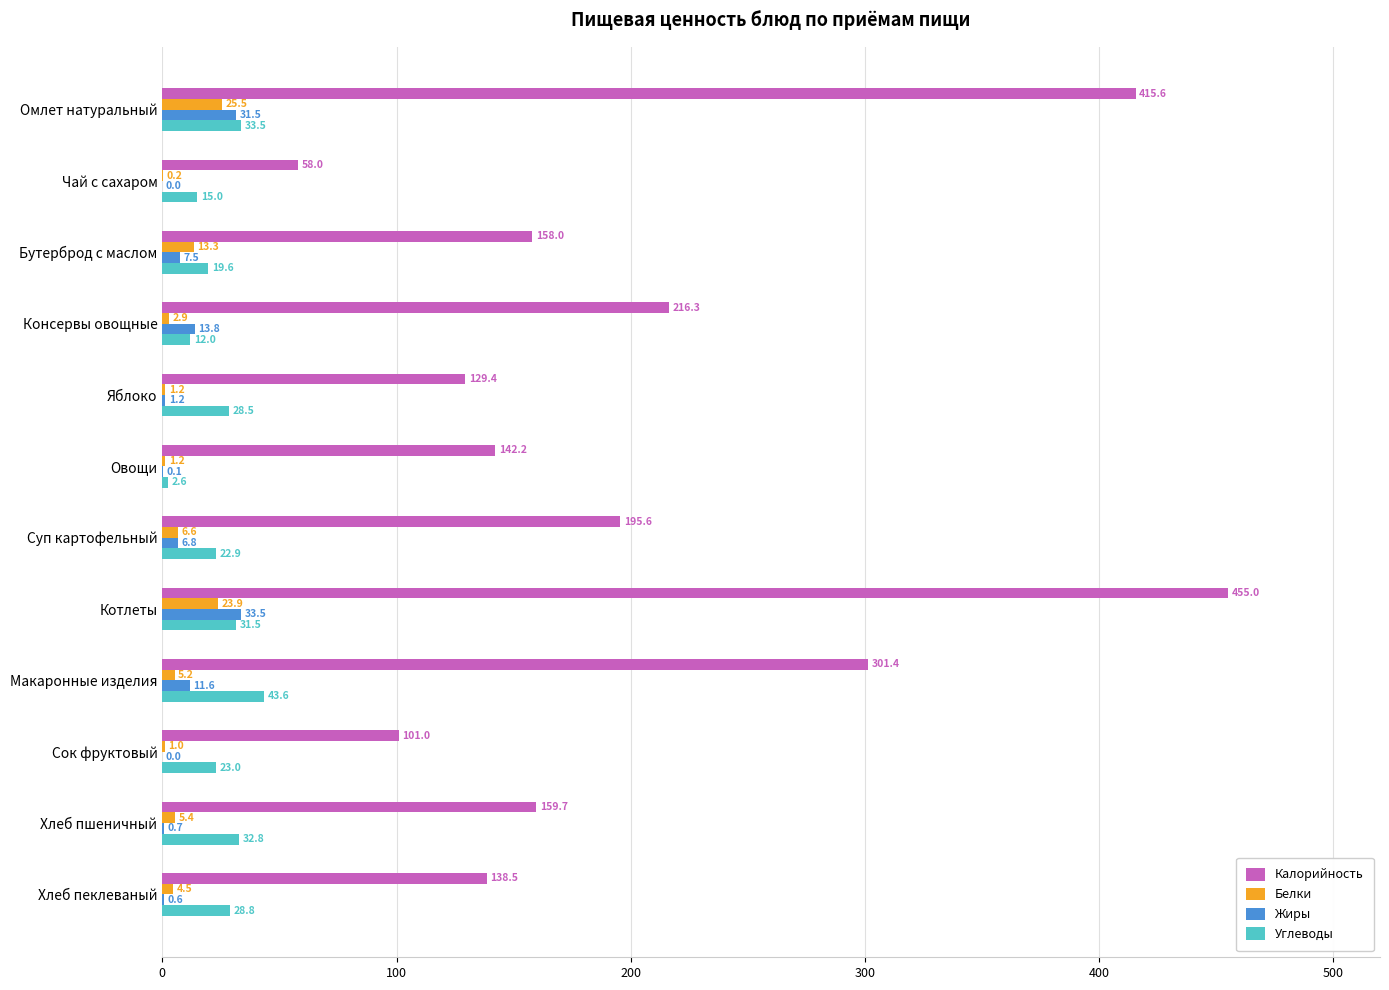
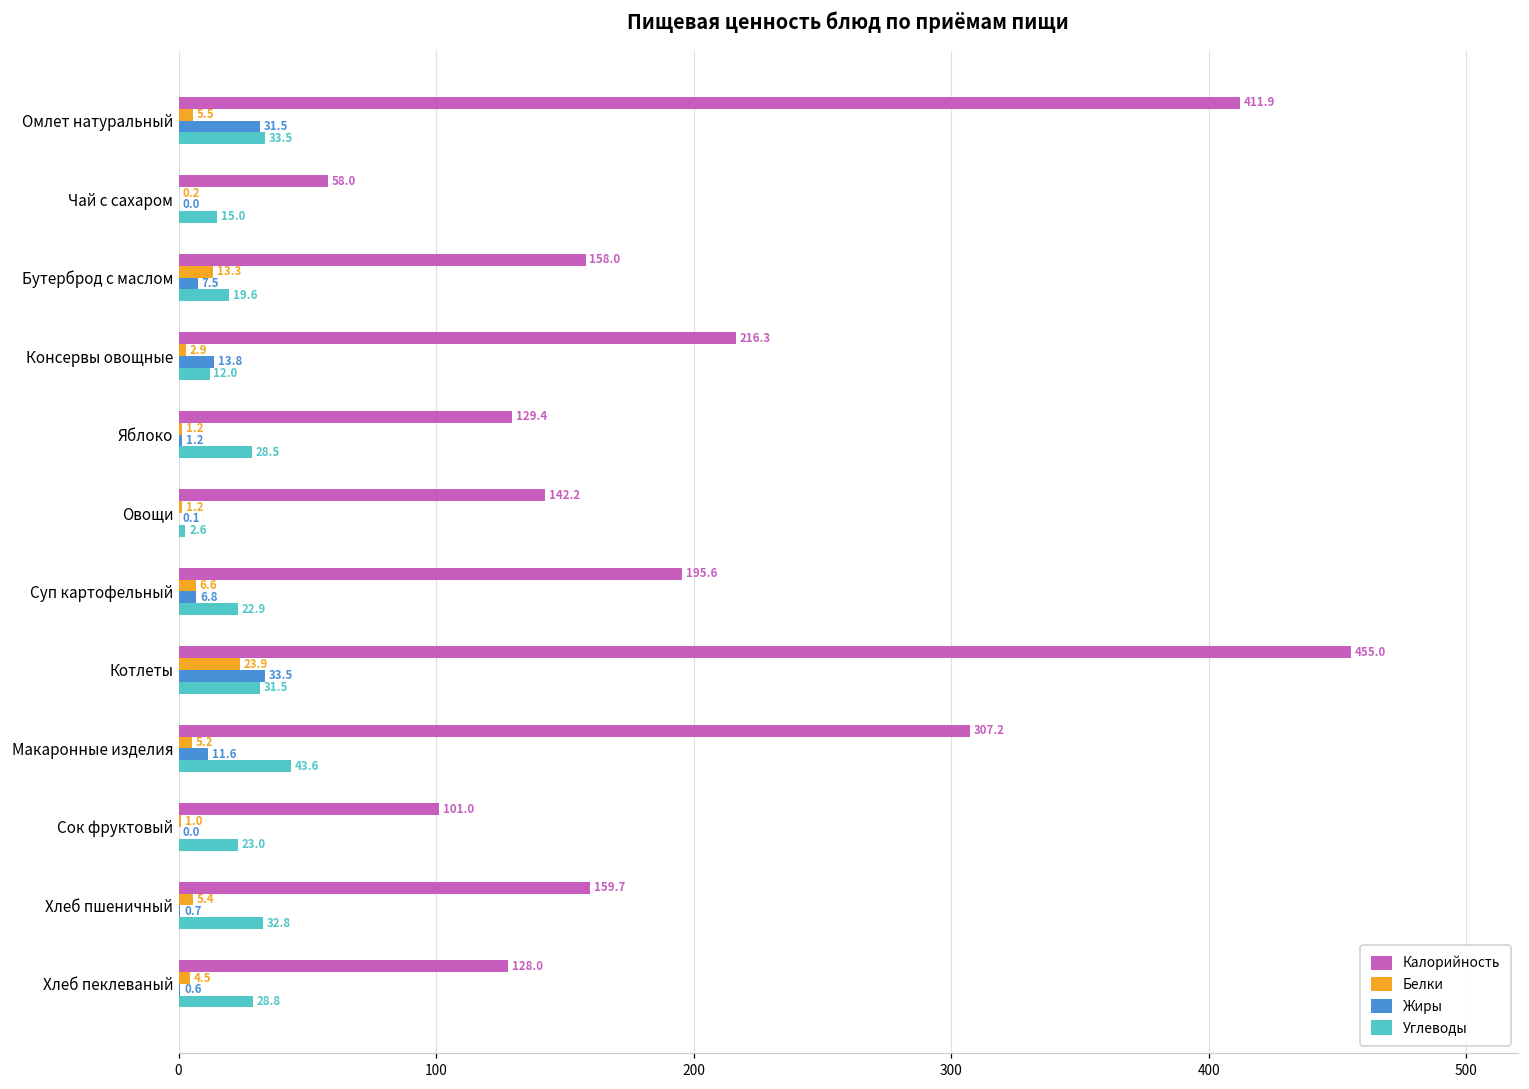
Калорийность, Омлет натуральный: 415.6 -> 411.9
Белки, Омлет натуральный: 25.5 -> 5.5
Калорийность, Макаронные изделия: 301.4 -> 307.2
Калорийность, Хлеб пеклеваный: 138.5 -> 128.0
